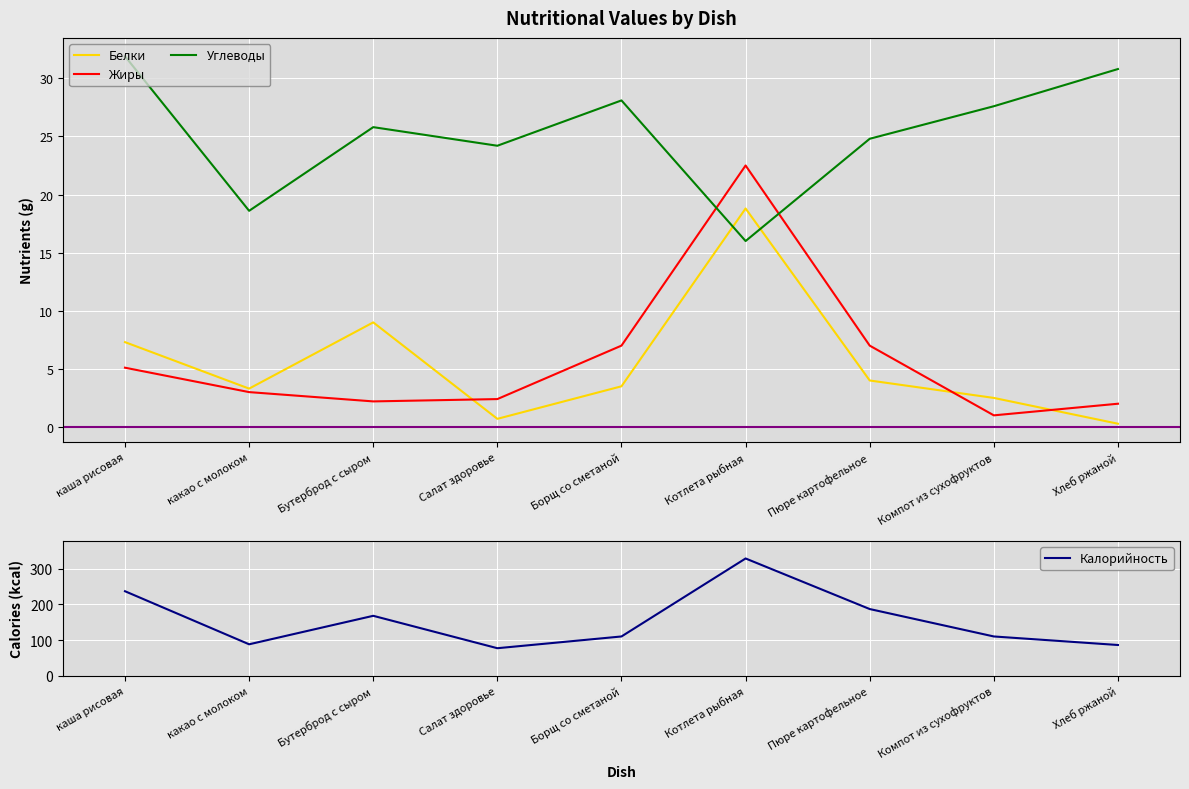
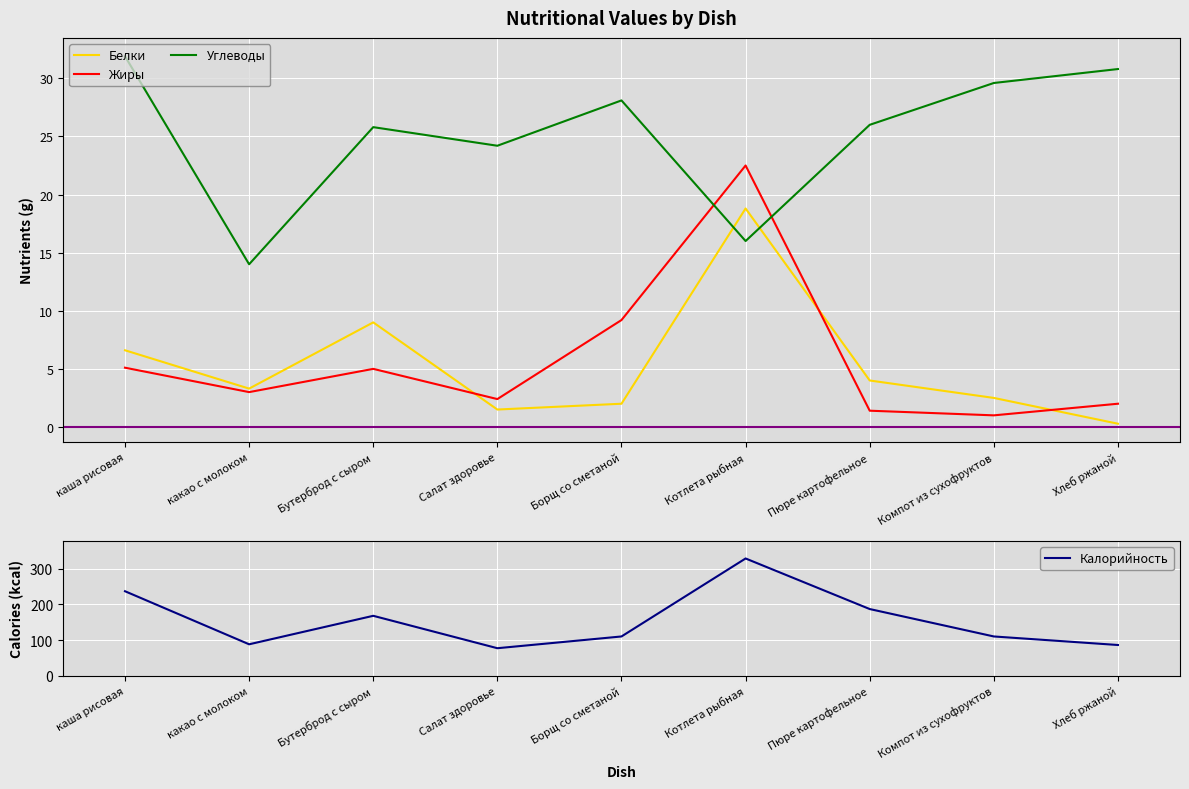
Nutritional Values by Dish, Белки, каша рисовая: 7.3 -> 6.6
Nutritional Values by Dish, Углеводы, какао с молоком: 18.6 -> 14.0
Nutritional Values by Dish, Жиры, Бутерброд с сыром: 2.2 -> 5.0
Nutritional Values by Dish, Белки, Салат здоровье: 0.7 -> 1.5
Nutritional Values by Dish, Белки, Борщ со сметаной: 3.5 -> 2.0
Nutritional Values by Dish, Жиры, Борщ со сметаной: 7.0 -> 9.2
Nutritional Values by Dish, Жиры, Пюре картофельное: 7.0 -> 1.4
Nutritional Values by Dish, Углеводы, Пюре картофельное: 24.8 -> 26.0
Nutritional Values by Dish, Углеводы, Компот из сухофруктов: 27.6 -> 29.6
